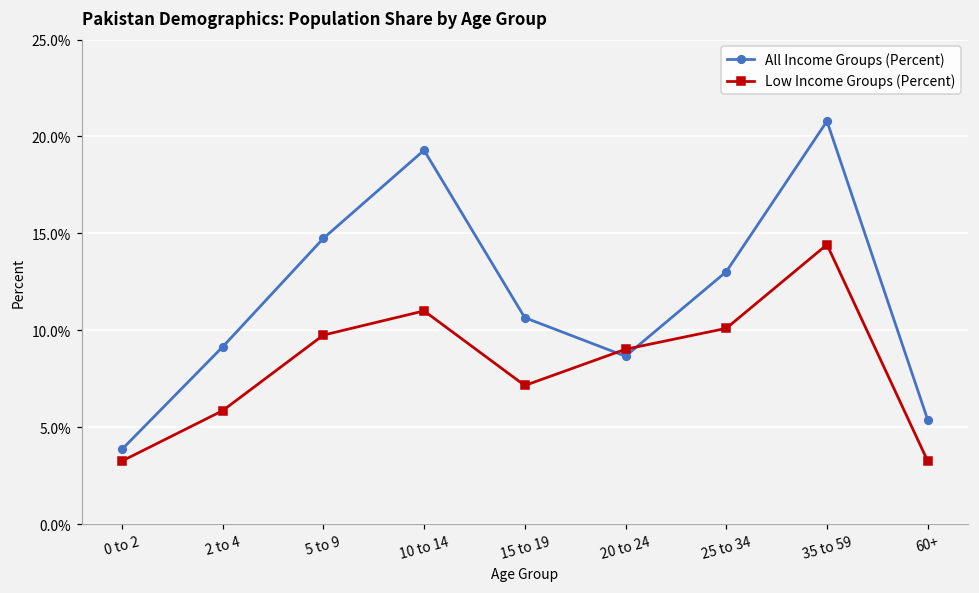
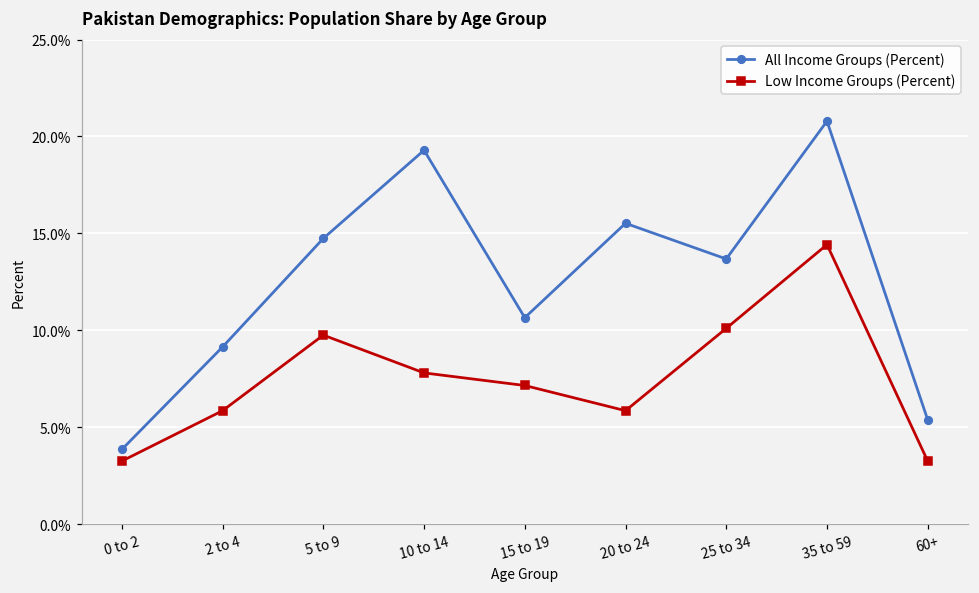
Low Income Groups (Percent), 10 to 14: 11.0% -> 7.8%
All Income Groups (Percent), 20 to 24: 8.7% -> 15.5%
Low Income Groups (Percent), 20 to 24: 9.0% -> 5.9%
All Income Groups (Percent), 25 to 34: 13.0% -> 13.7%
